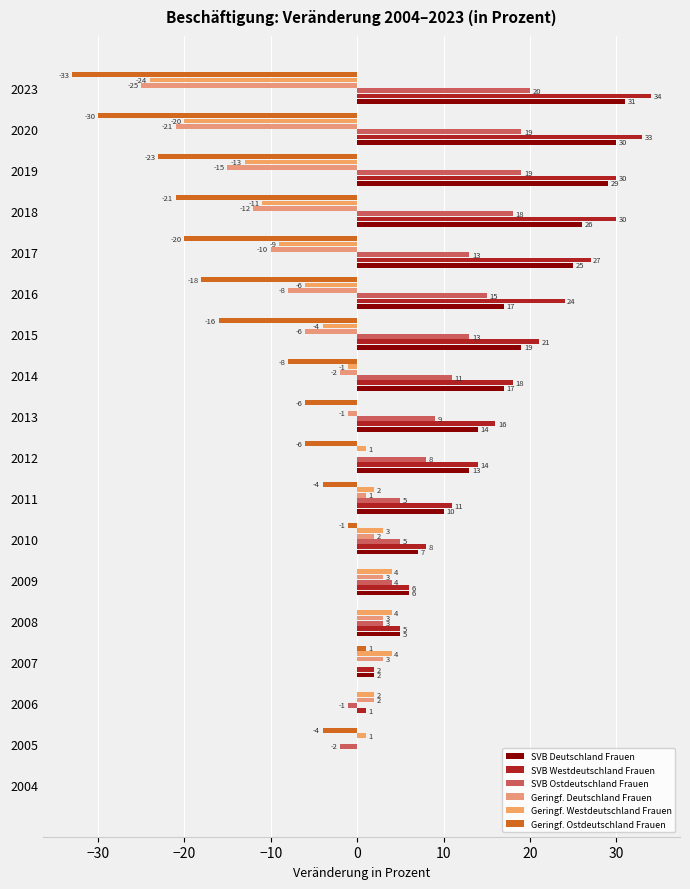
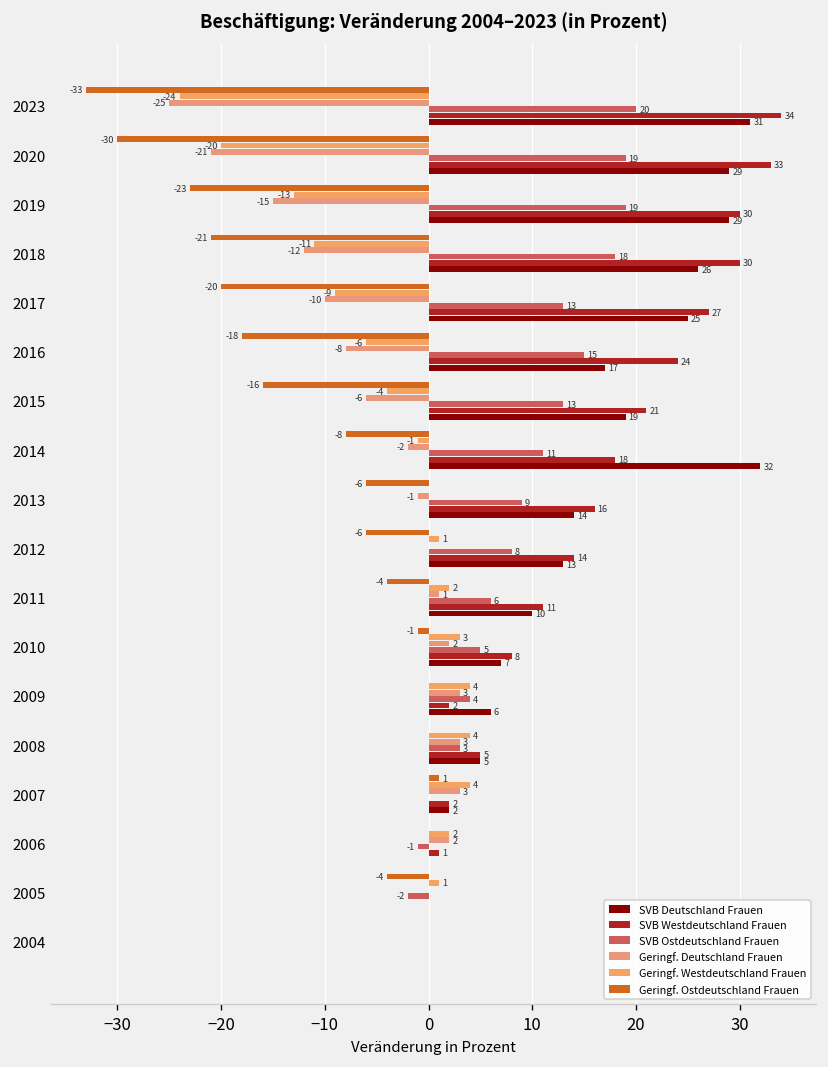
SVB Deutschland Frauen, 2020: 30 -> 29
SVB Deutschland Frauen, 2014: 17 -> 32
SVB Ostdeutschland Frauen, 2011: 5 -> 6
SVB Westdeutschland Frauen, 2009: 6 -> 2
